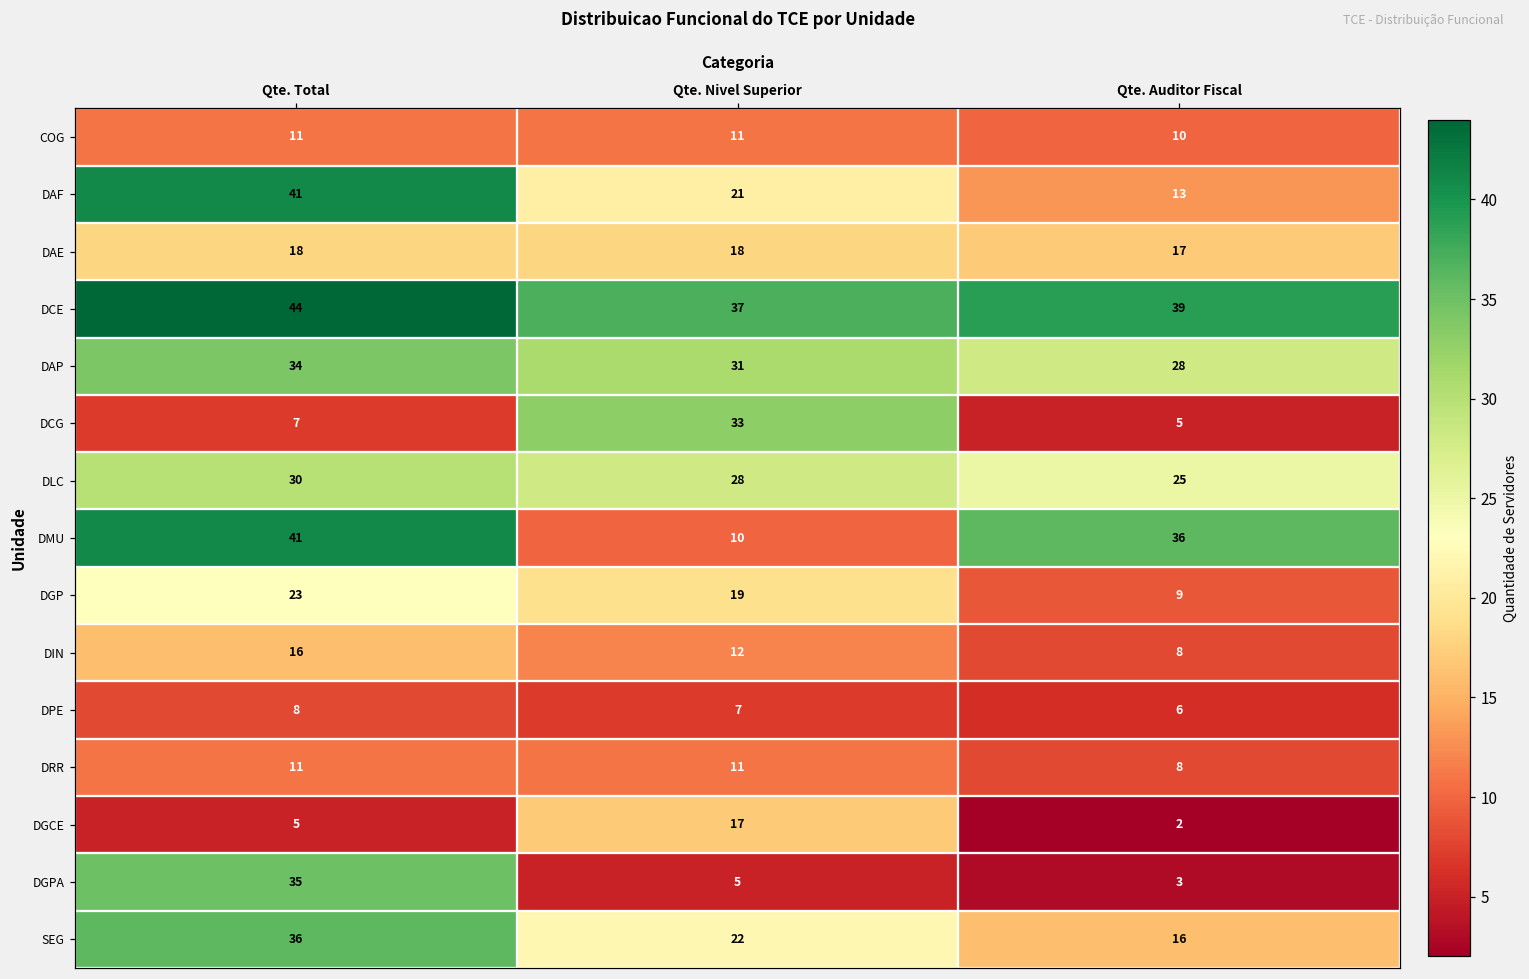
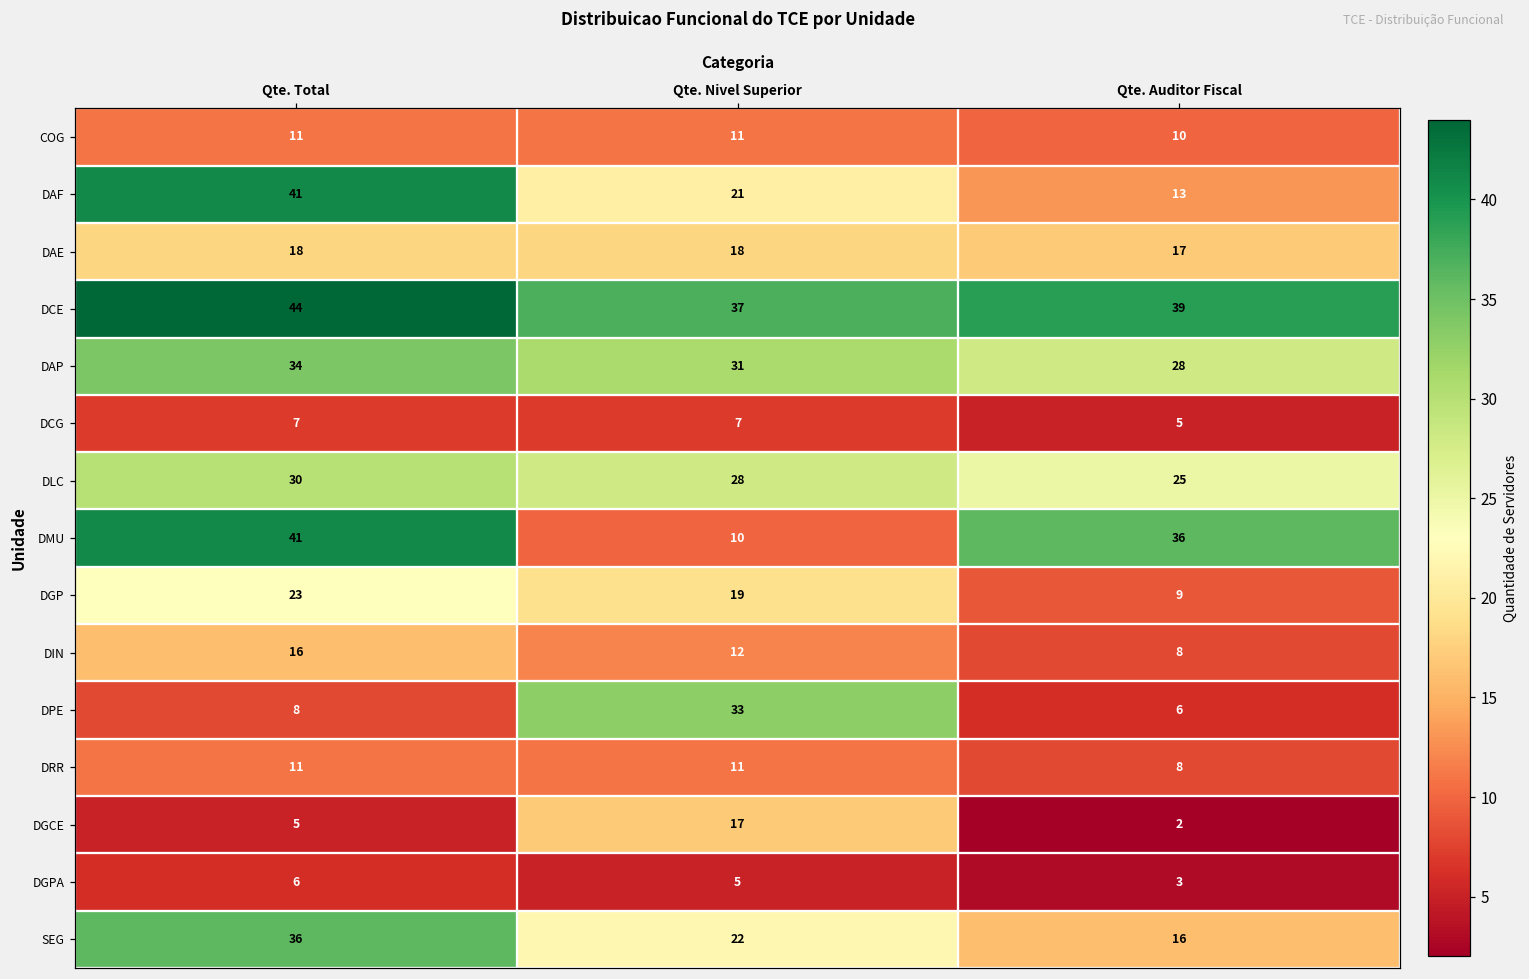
DCG, Qte. Nivel Superior: 33 -> 7
DPE, Qte. Nivel Superior: 7 -> 33
DGPA, Qte. Total: 35 -> 6
